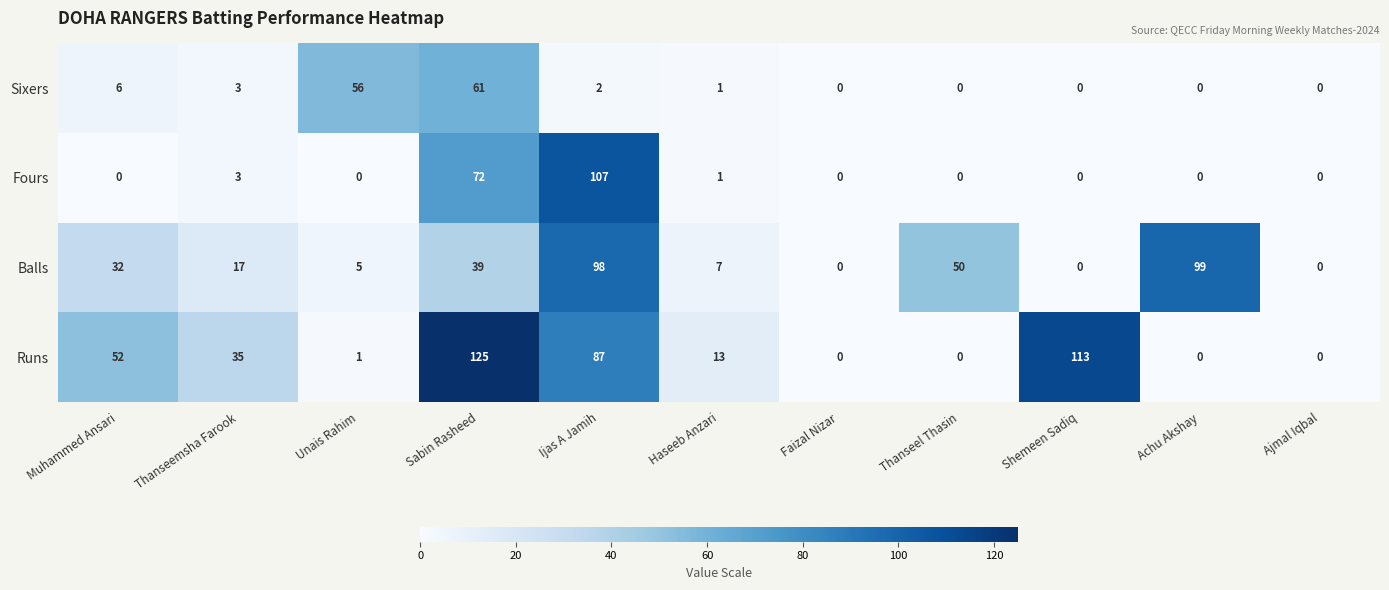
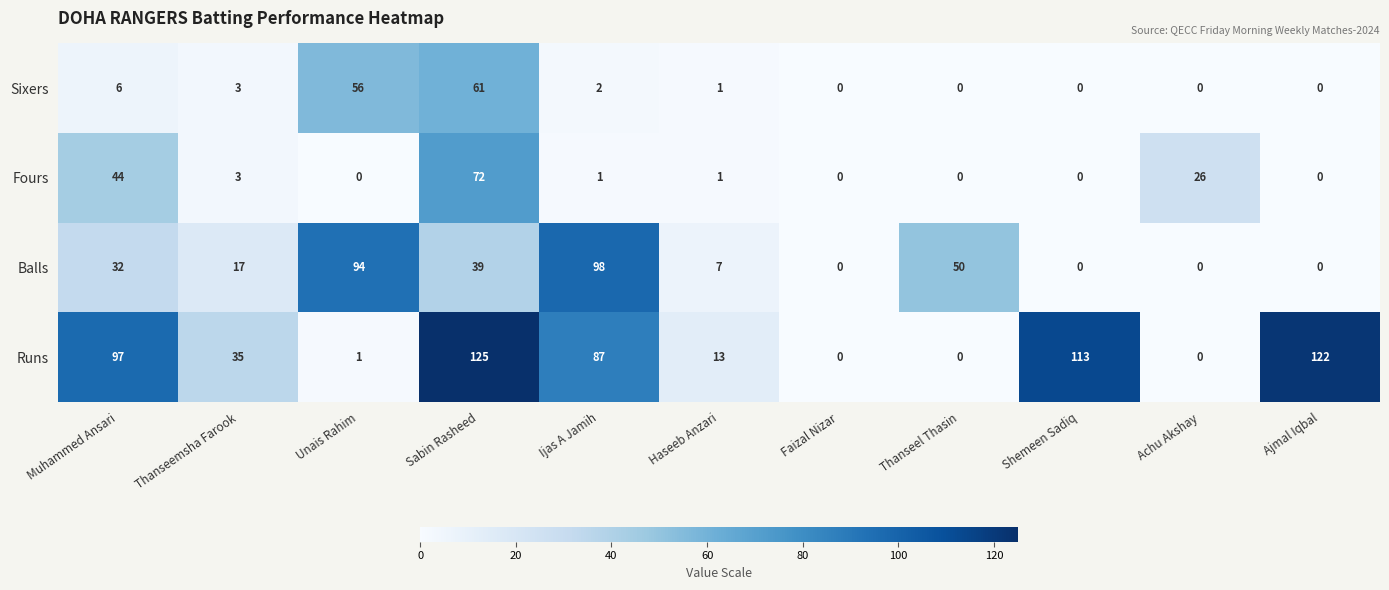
Fours, Muhammed Ansari: 0 -> 44
Fours, Ijas A Jamih: 107 -> 1
Fours, Achu Akshay: 0 -> 26
Balls, Unais Rahim: 5 -> 94
Balls, Achu Akshay: 99 -> 0
Runs, Muhammed Ansari: 52 -> 97
Runs, Ajmal Iqbal: 0 -> 122
